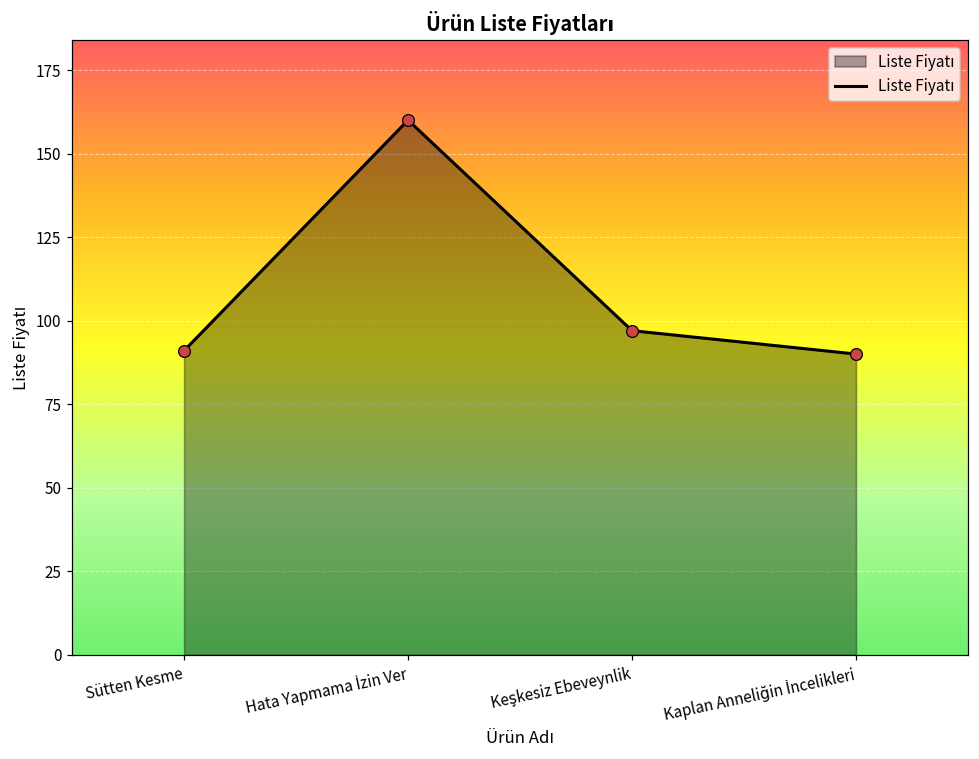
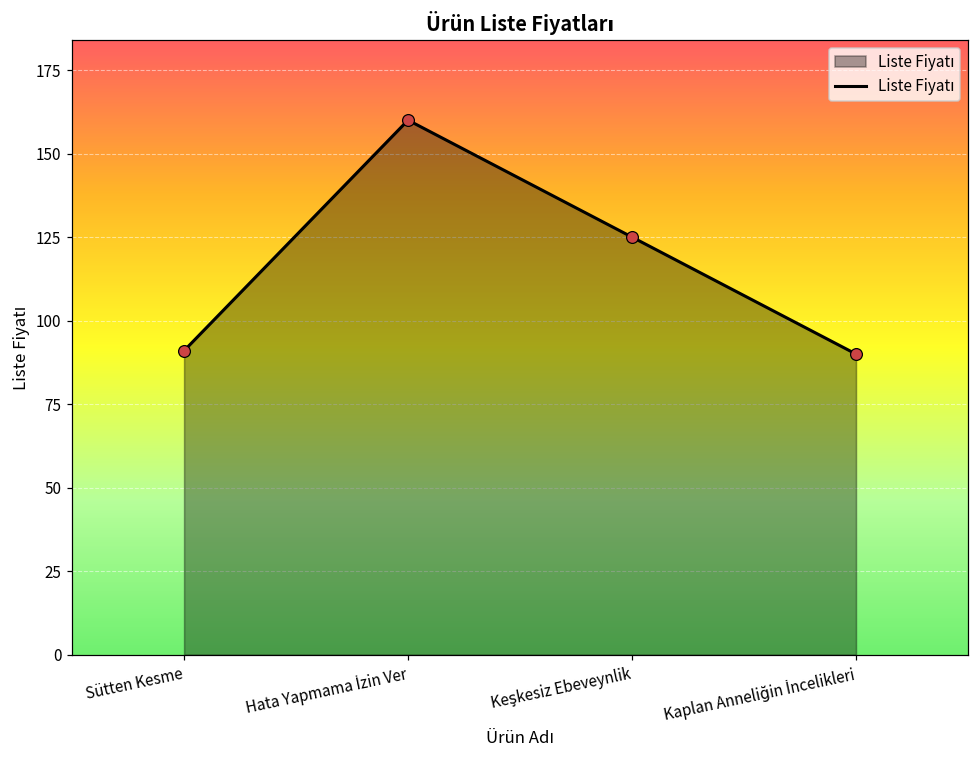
Keşkesiz Ebeveynlik: 97 -> 125
